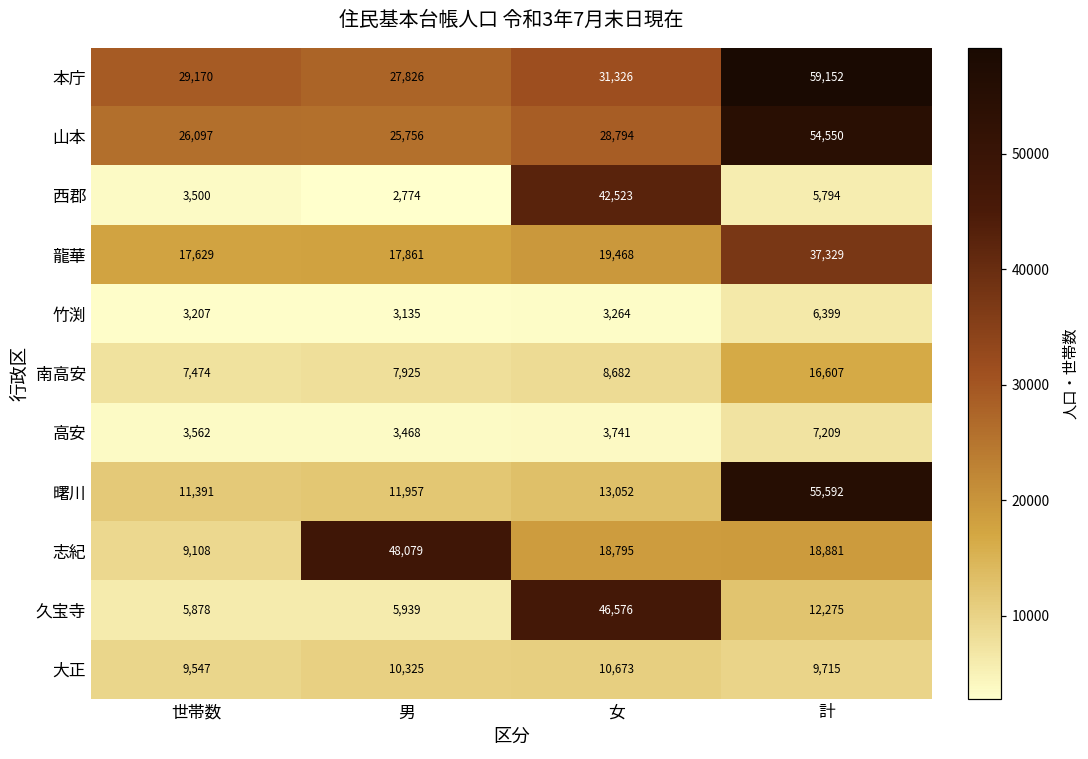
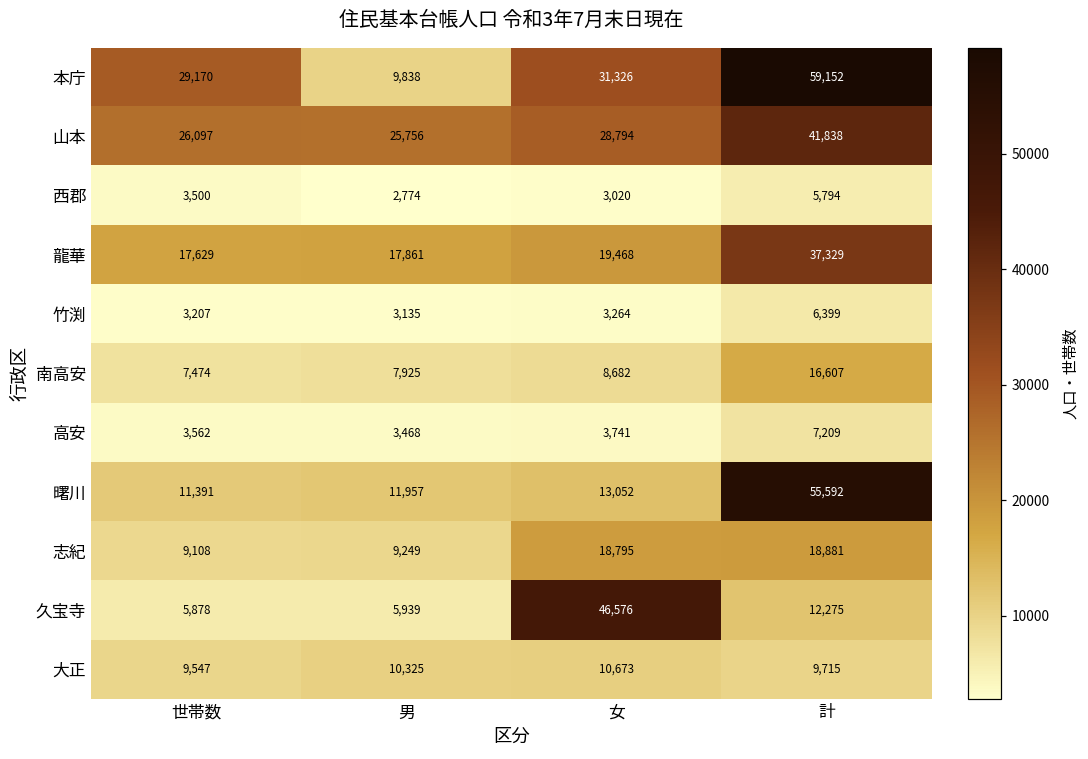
本庁, 男: 27,826 -> 9,838
山本, 計: 54,550 -> 41,838
西郡, 女: 42,523 -> 3,020
志紀, 男: 48,079 -> 9,249
